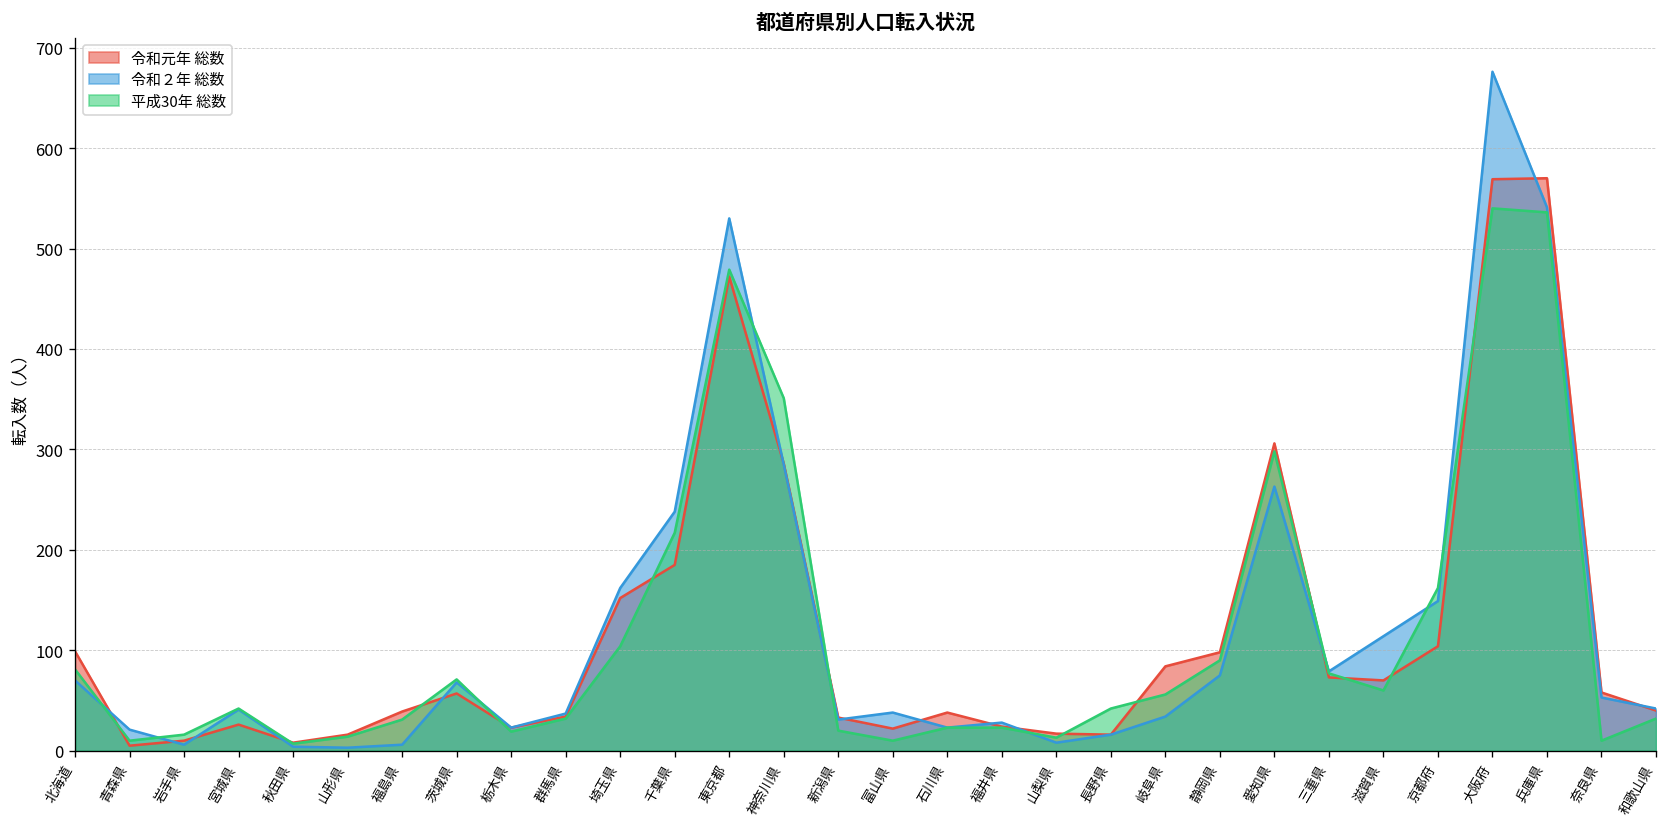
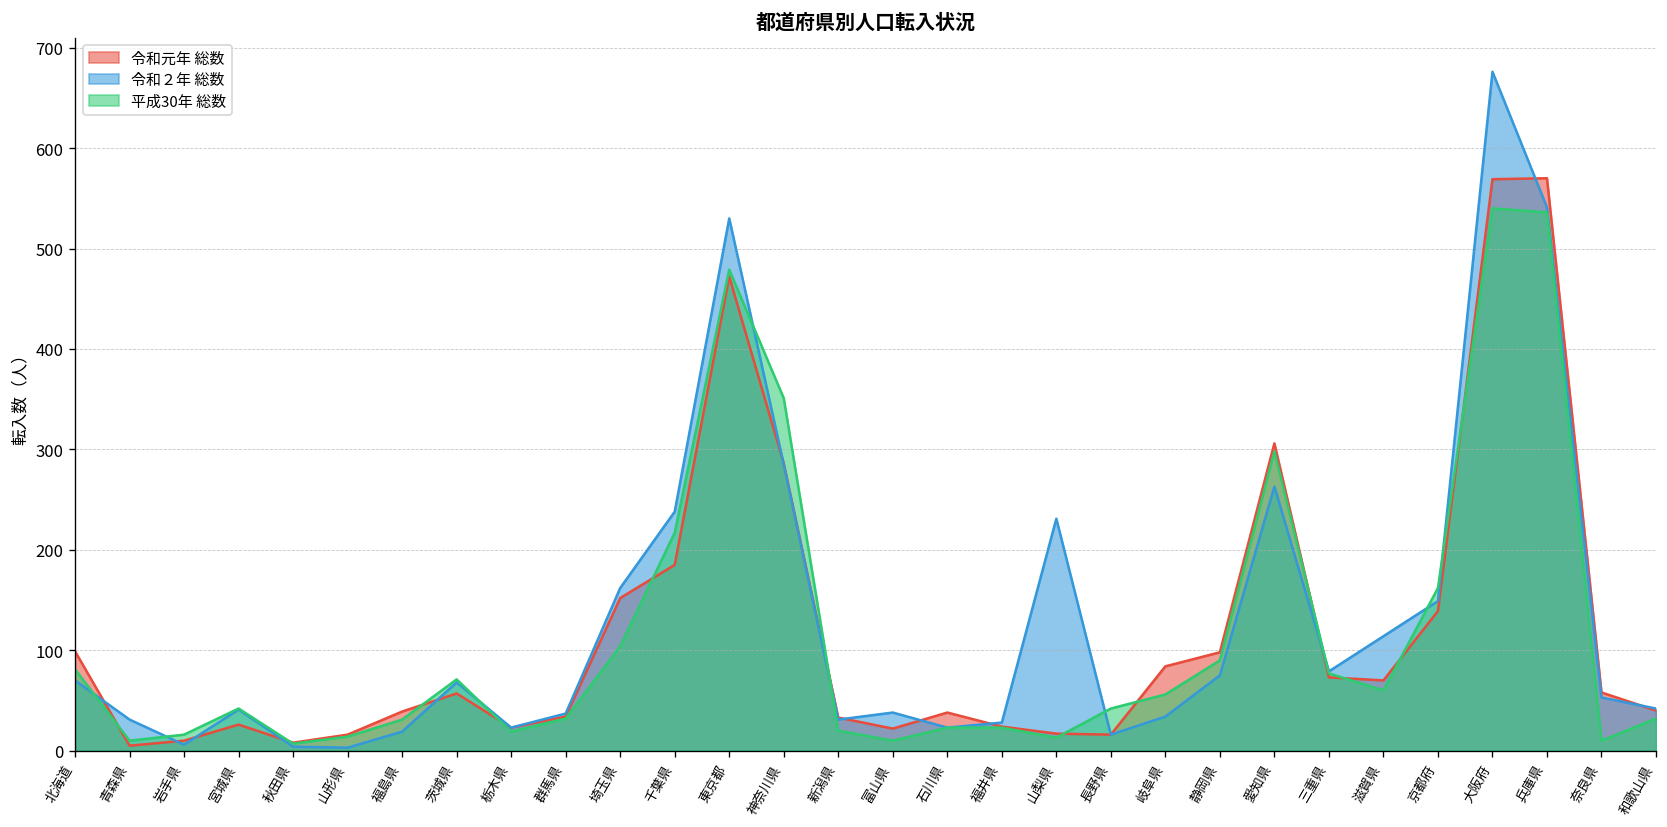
令和２年 総数, 青森県: 20 -> 30
令和２年 総数, 福島県: 10 -> 20
令和２年 総数, 山梨県: 10 -> 230
令和元年 総数, 京都府: 100 -> 140
